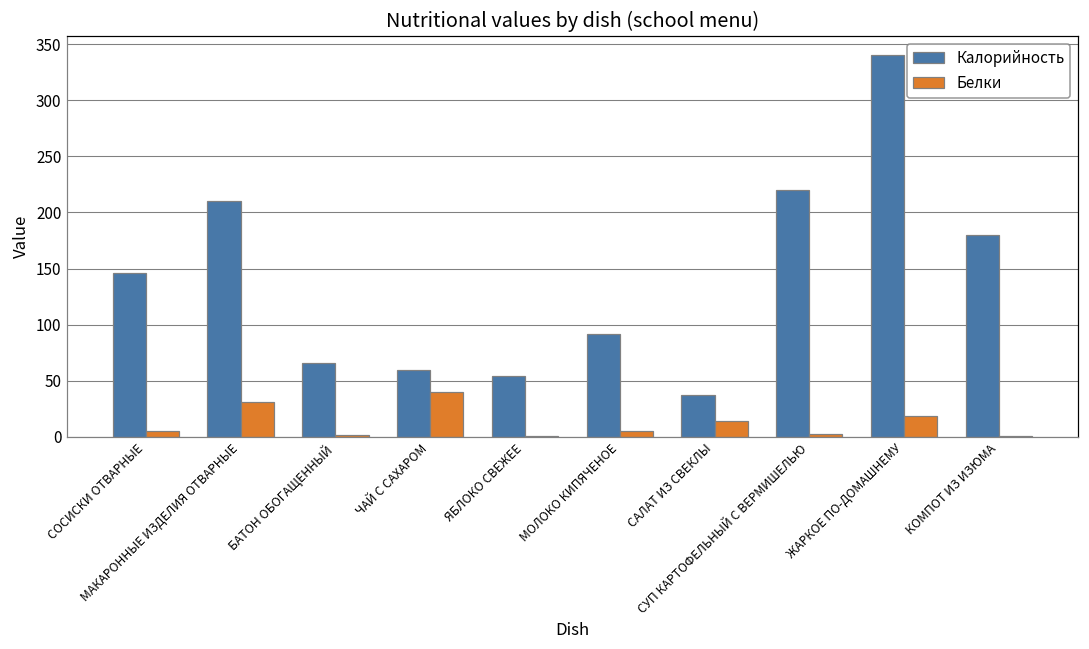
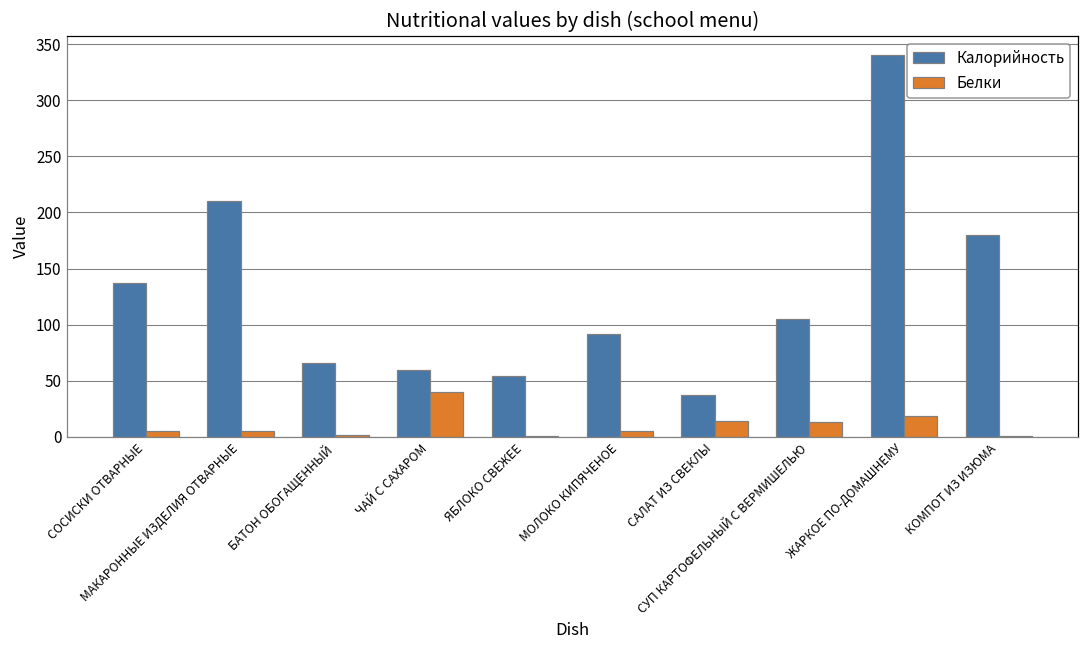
Калорийность, СОСИСКИ ОТВАРНЫЕ: 146 -> 137
Белки, МАКАРОННЫЕ ИЗДЕЛИЯ ОТВАРНЫЕ: 31 -> 6
Калорийность, СУП КАРТОФЕЛЬНЫЙ С ВЕРМИШЕЛЬЮ: 220 -> 106
Белки, СУП КАРТОФЕЛЬНЫЙ С ВЕРМИШЕЛЬЮ: 3 -> 13
